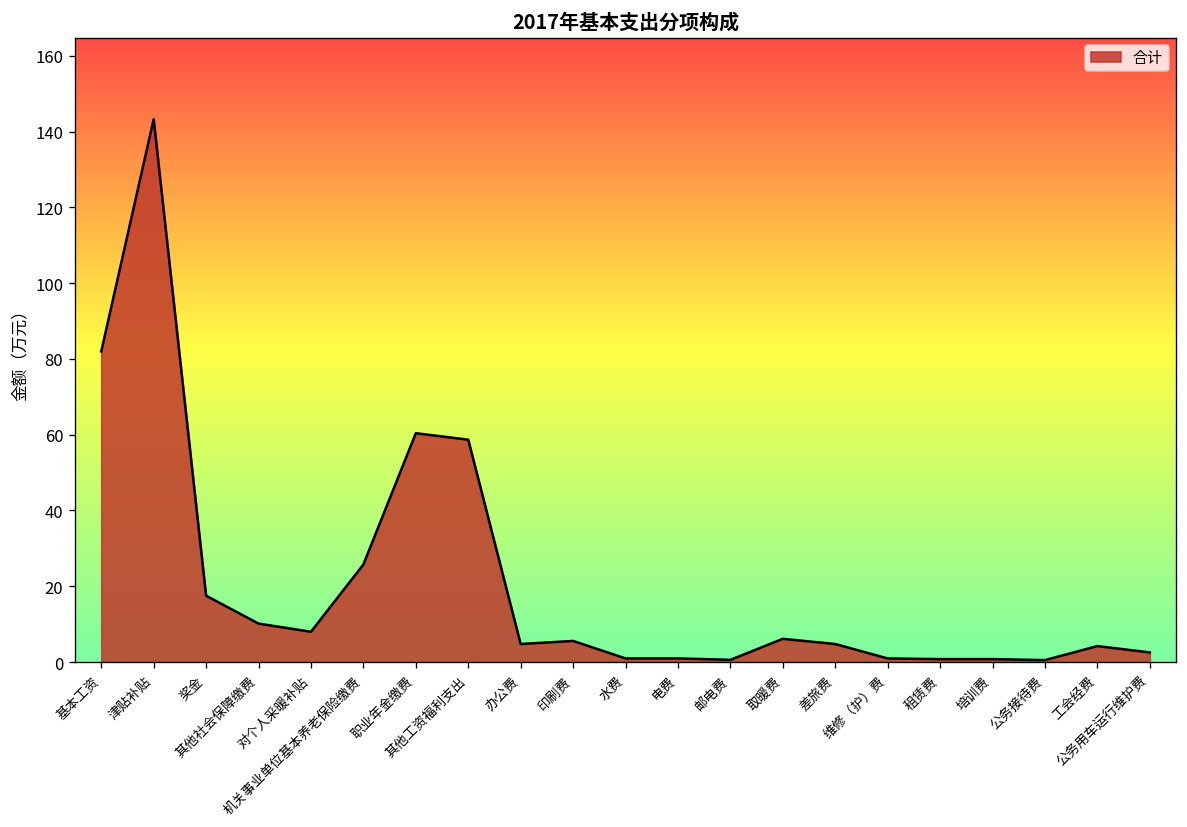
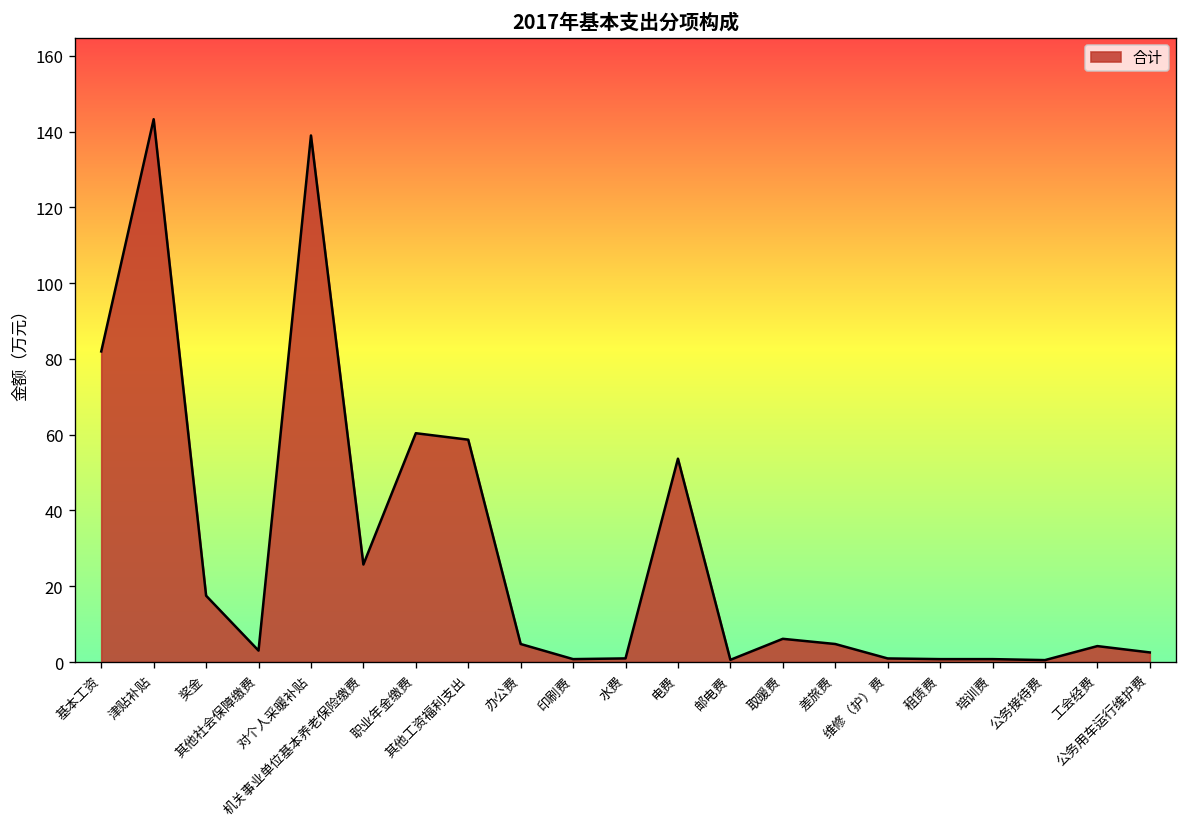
其他社会保障缴费: 10 -> 3
对个人采暖补贴: 8 -> 139
印刷费: 6 -> 1
电费: 1 -> 54
